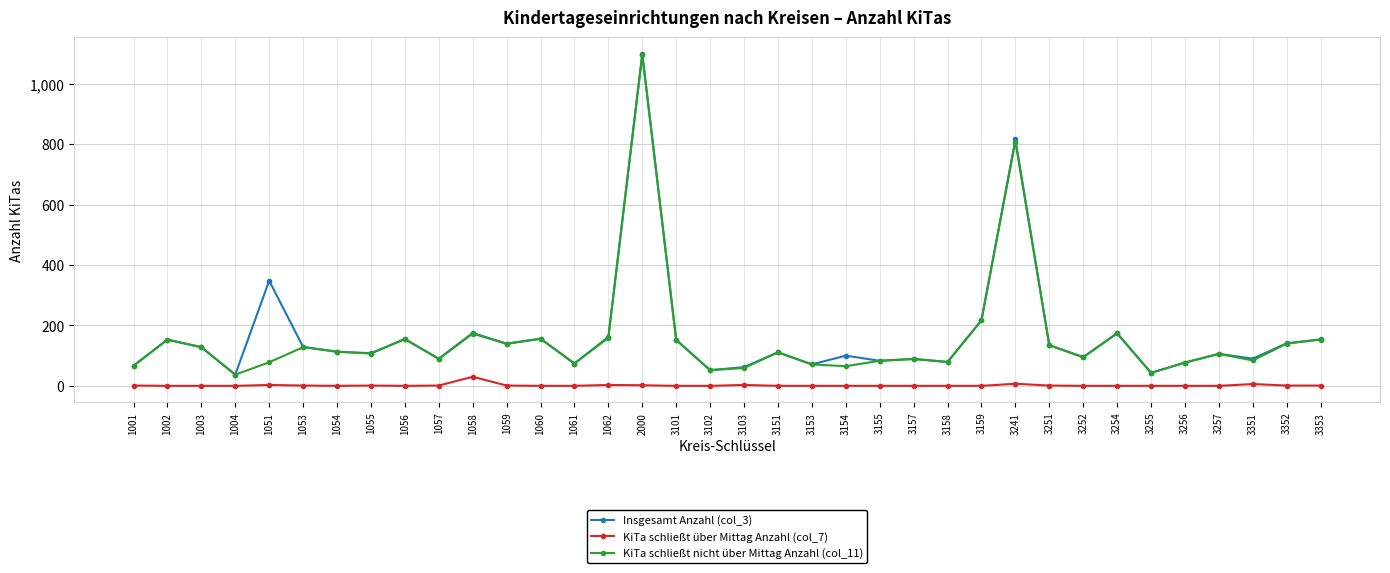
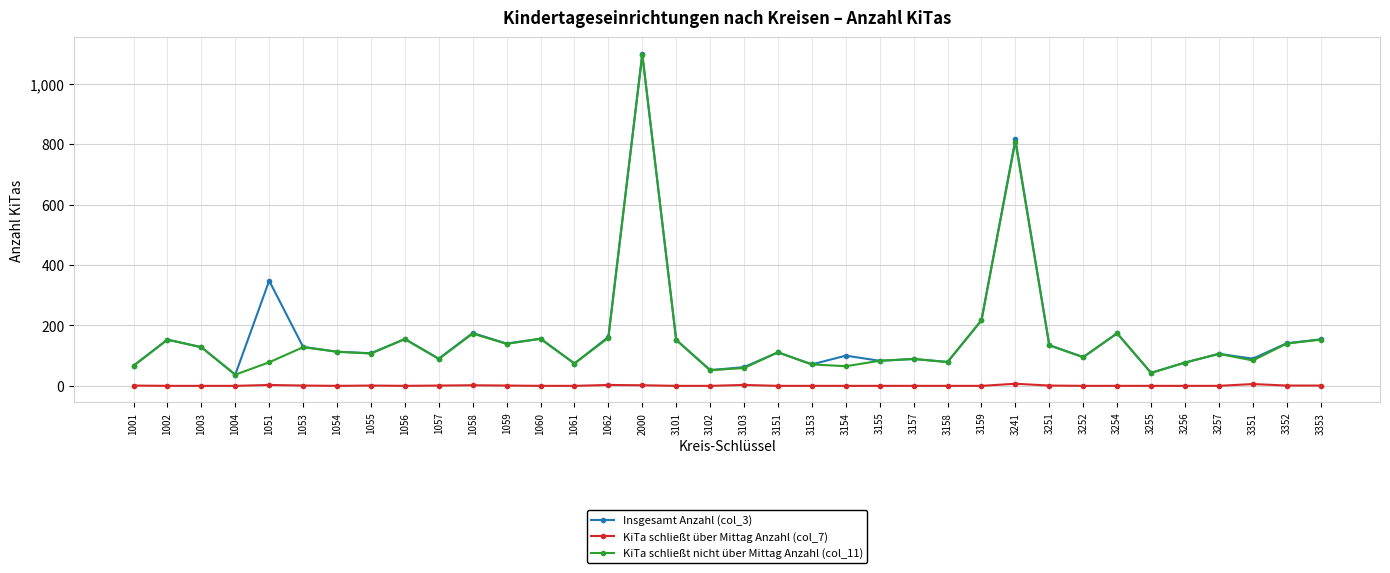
KiTa schließt über Mittag Anzahl (col_7), 1058: 30 -> 0
